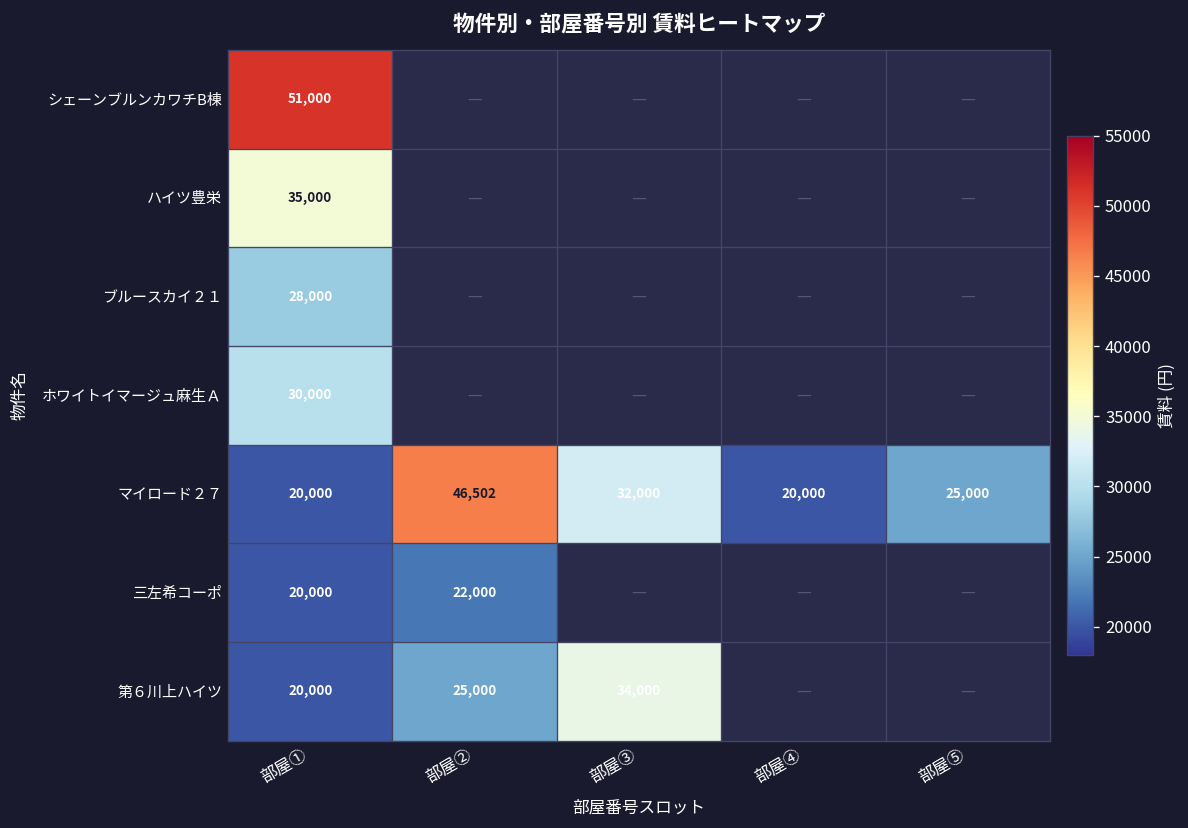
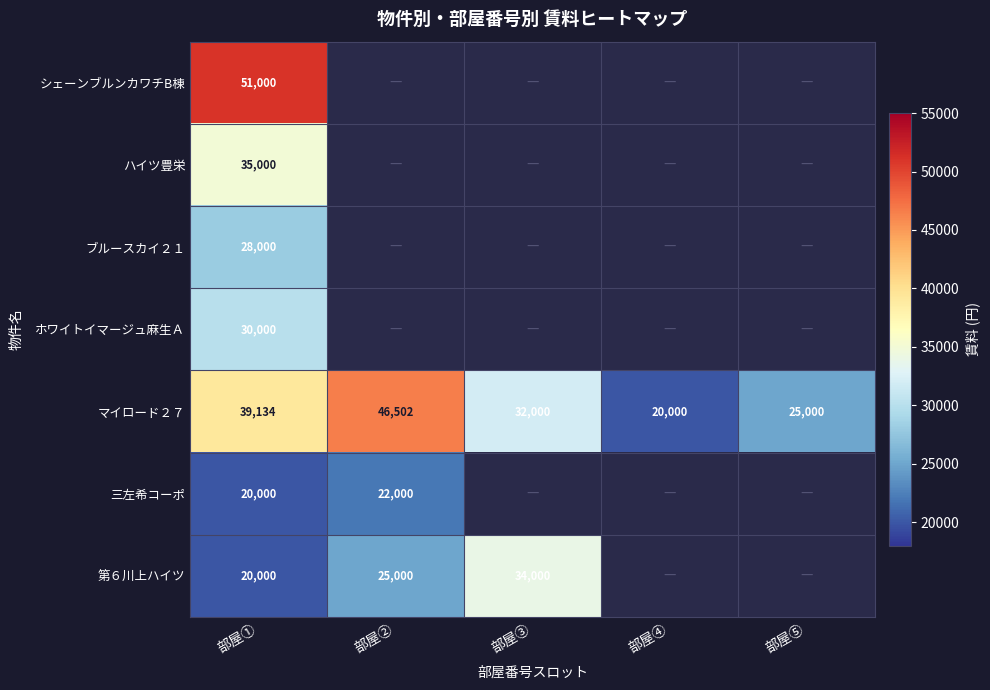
マイロード２７, 部屋①: 20,000 -> 39,134
